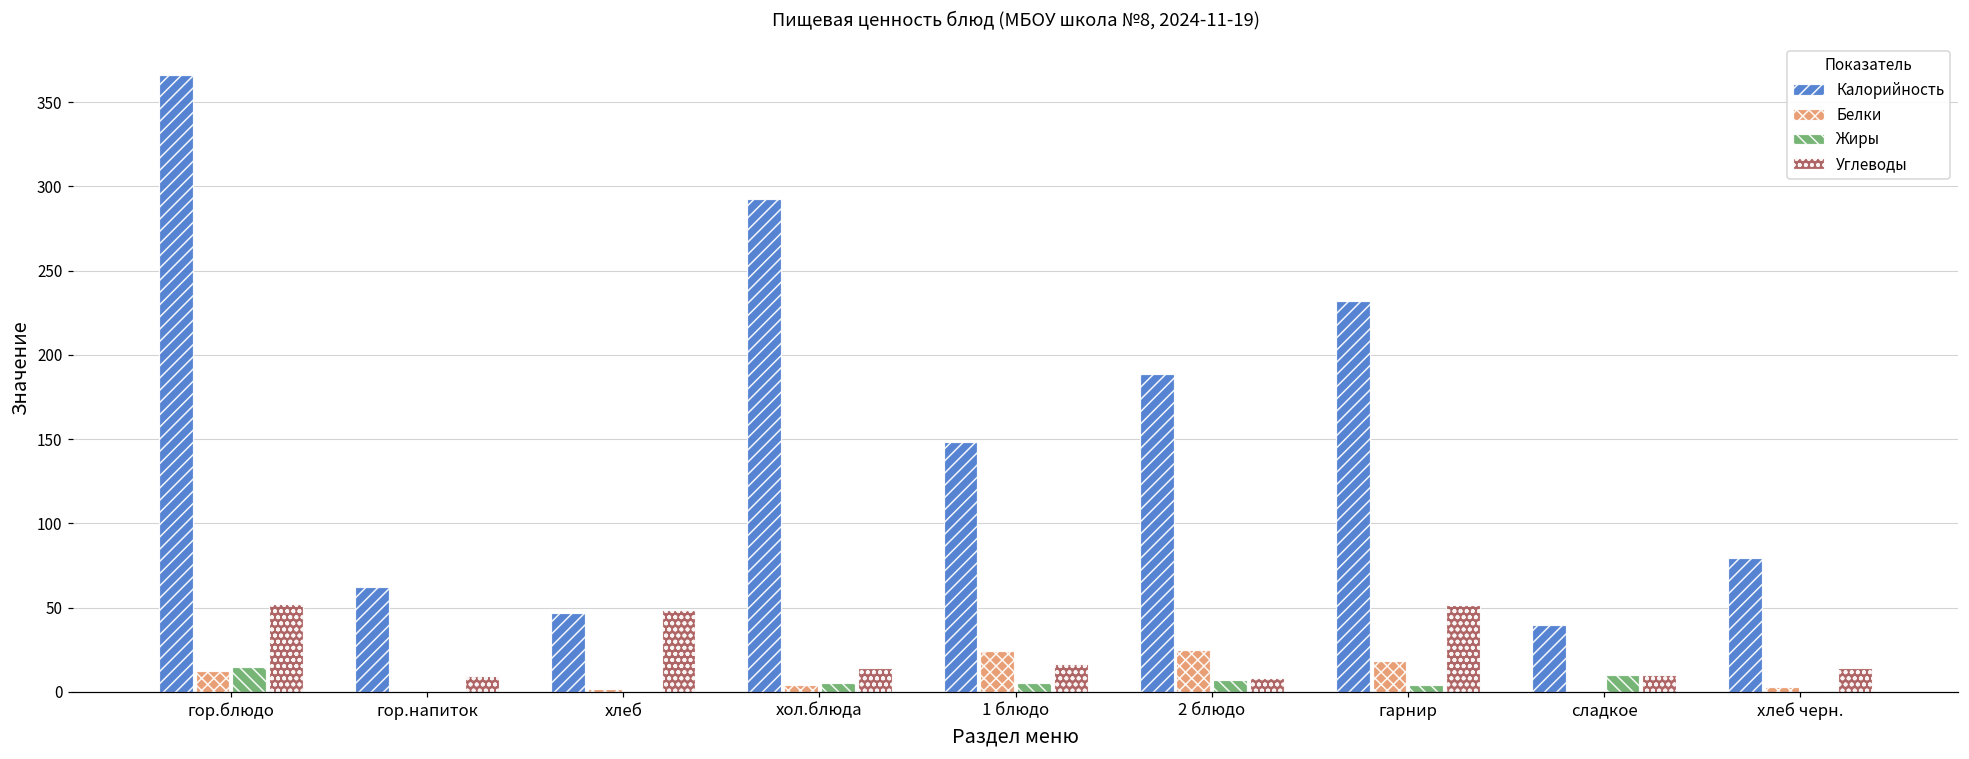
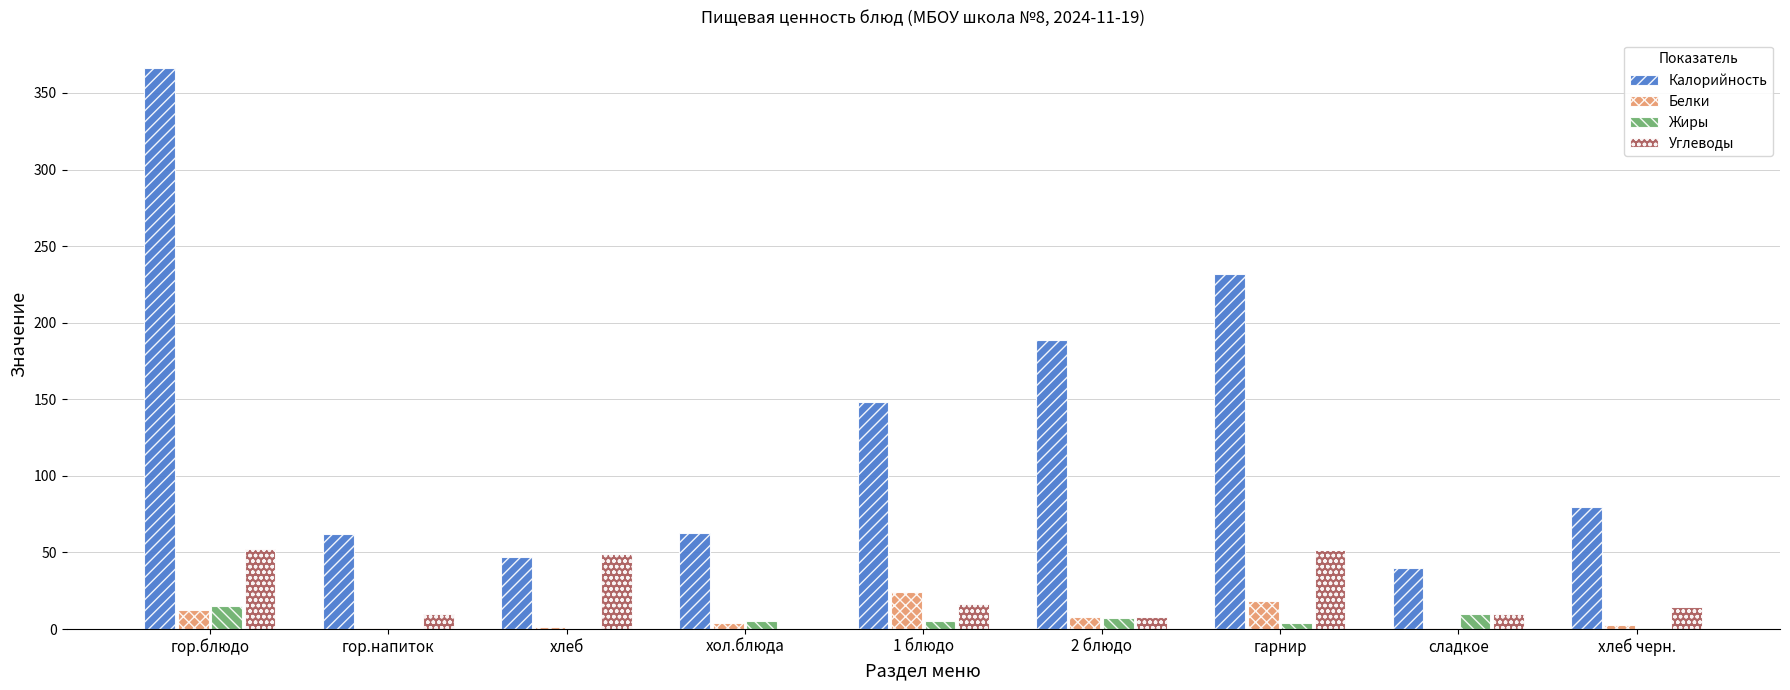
Калорийность, хол.блюда: 293 -> 63
Углеводы, хол.блюда: 14 -> 0
Белки, 2 блюдо: 25 -> 8
